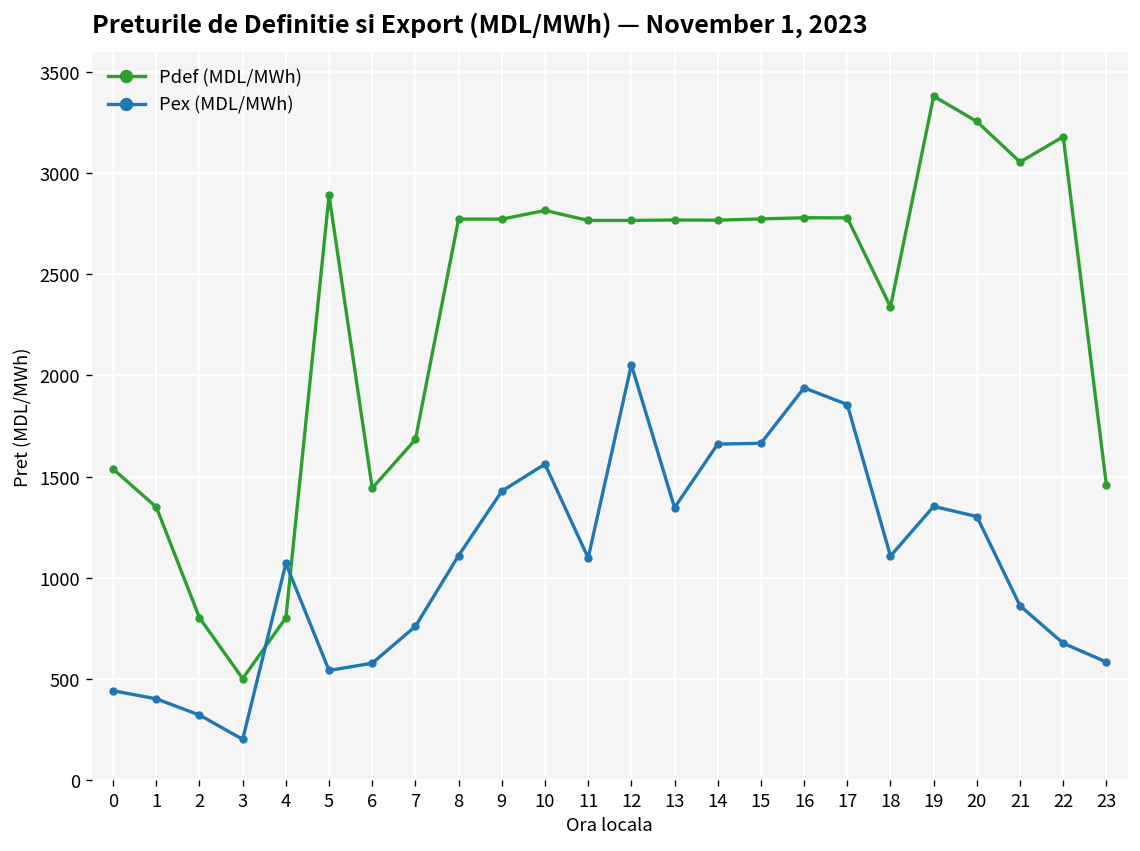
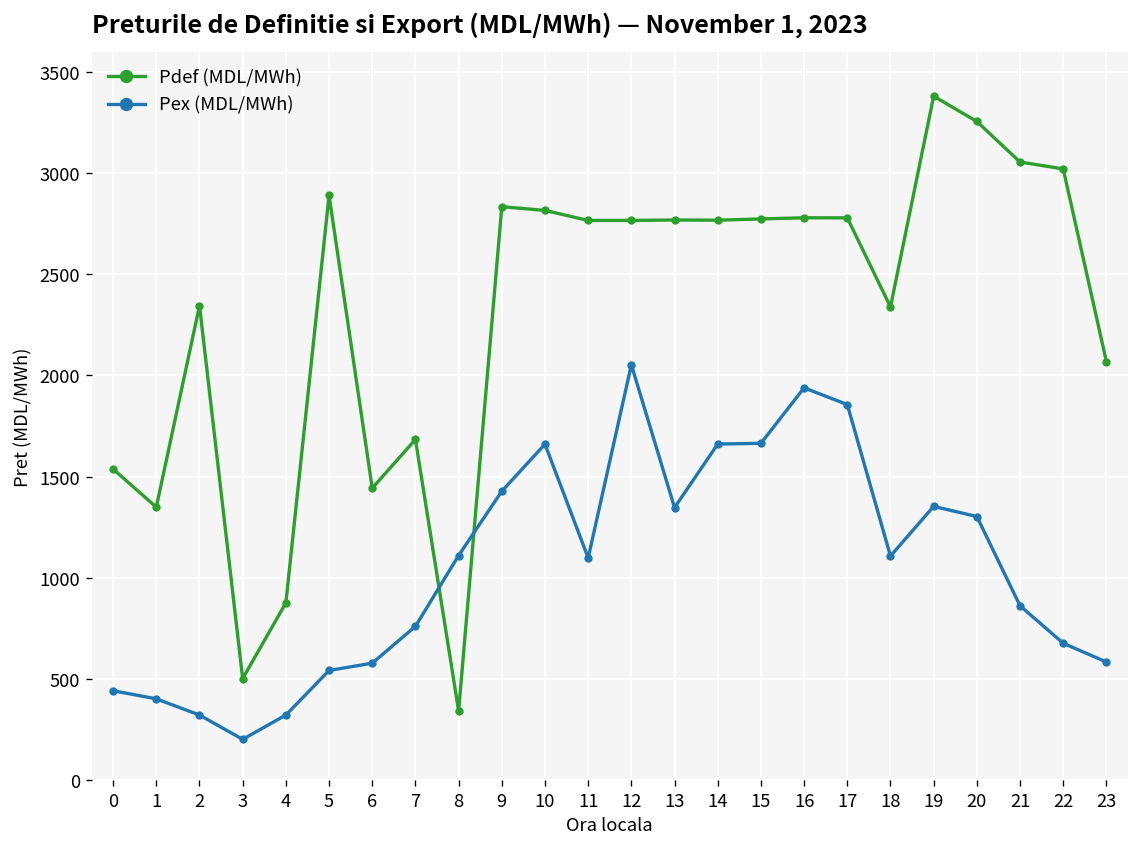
Pdef (MDL/MWh), 2: 800 -> 2350
Pdef (MDL/MWh), 4: 800 -> 880
Pex (MDL/MWh), 4: 1070 -> 320
Pdef (MDL/MWh), 8: 2770 -> 340
Pdef (MDL/MWh), 9: 2770 -> 2830
Pex (MDL/MWh), 10: 1560 -> 1660
Pdef (MDL/MWh), 22: 3180 -> 3020
Pdef (MDL/MWh), 23: 1460 -> 2070
